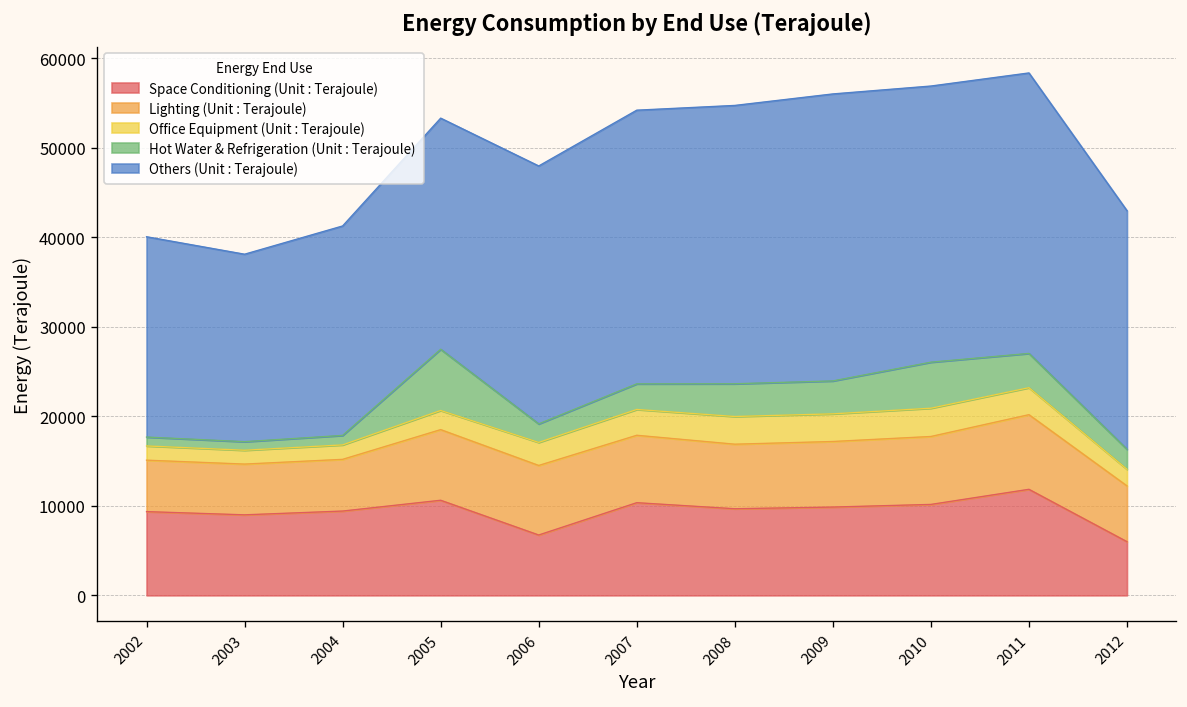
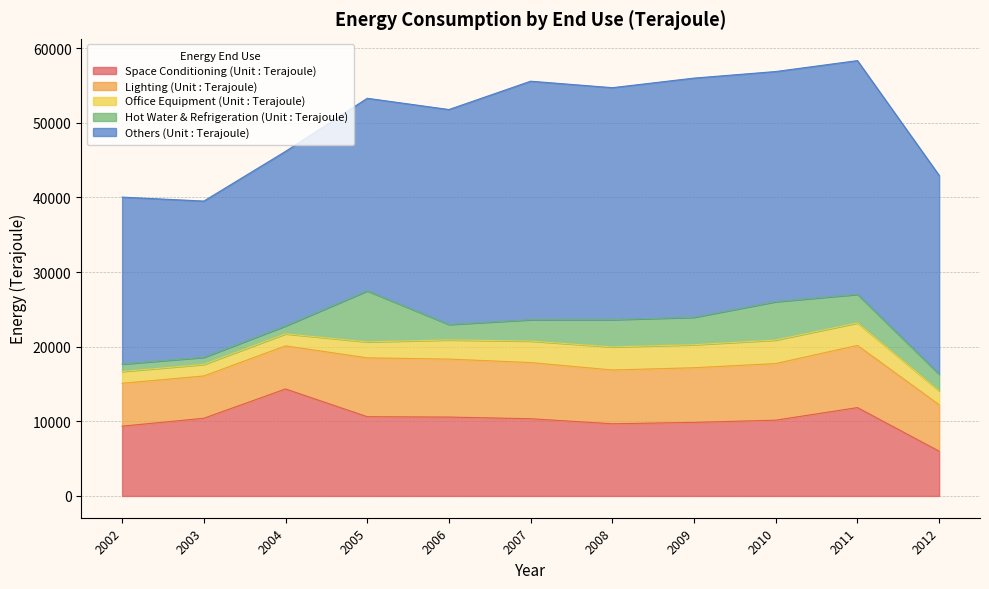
Space Conditioning (Unit : Terajoule), 2003: 9000 -> 10000
Space Conditioning (Unit : Terajoule), 2004: 9000 -> 14000
Space Conditioning (Unit : Terajoule), 2006: 7000 -> 11000
Others (Unit : Terajoule), 2007: 31000 -> 32000
